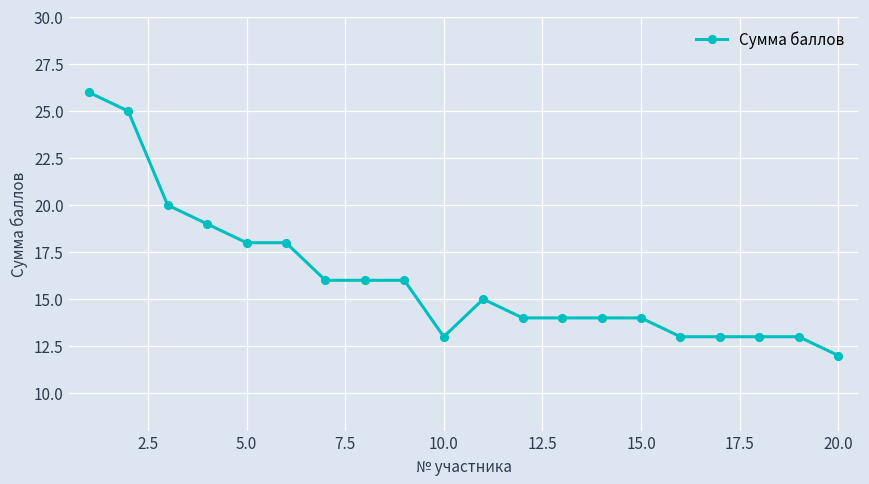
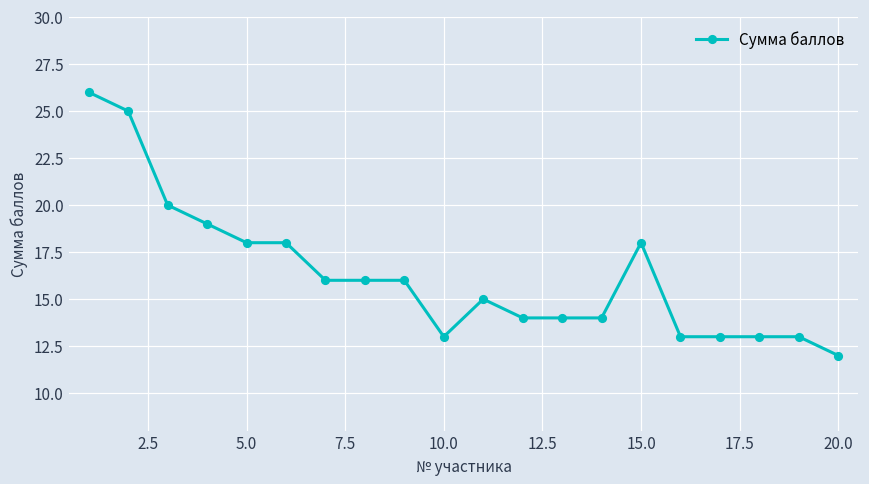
15.0: 14 -> 18
